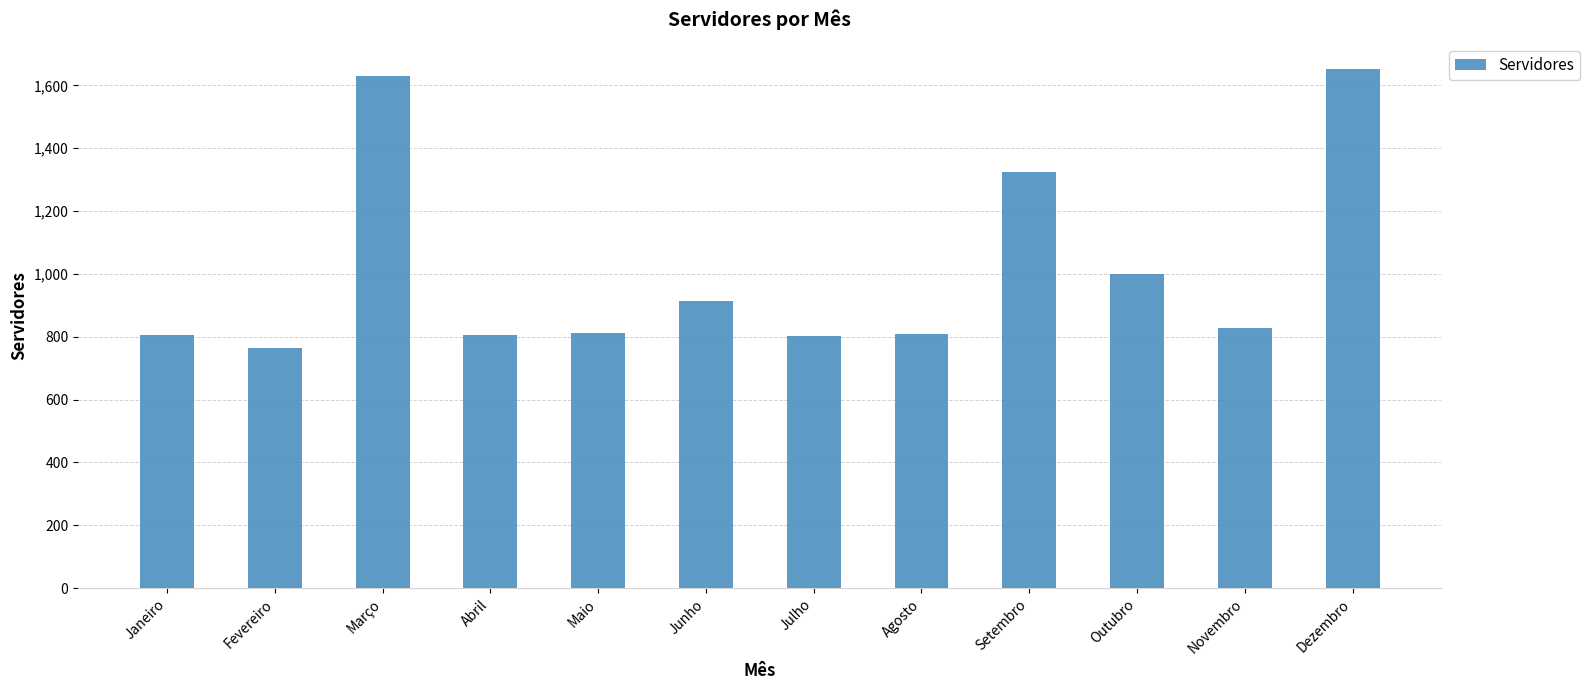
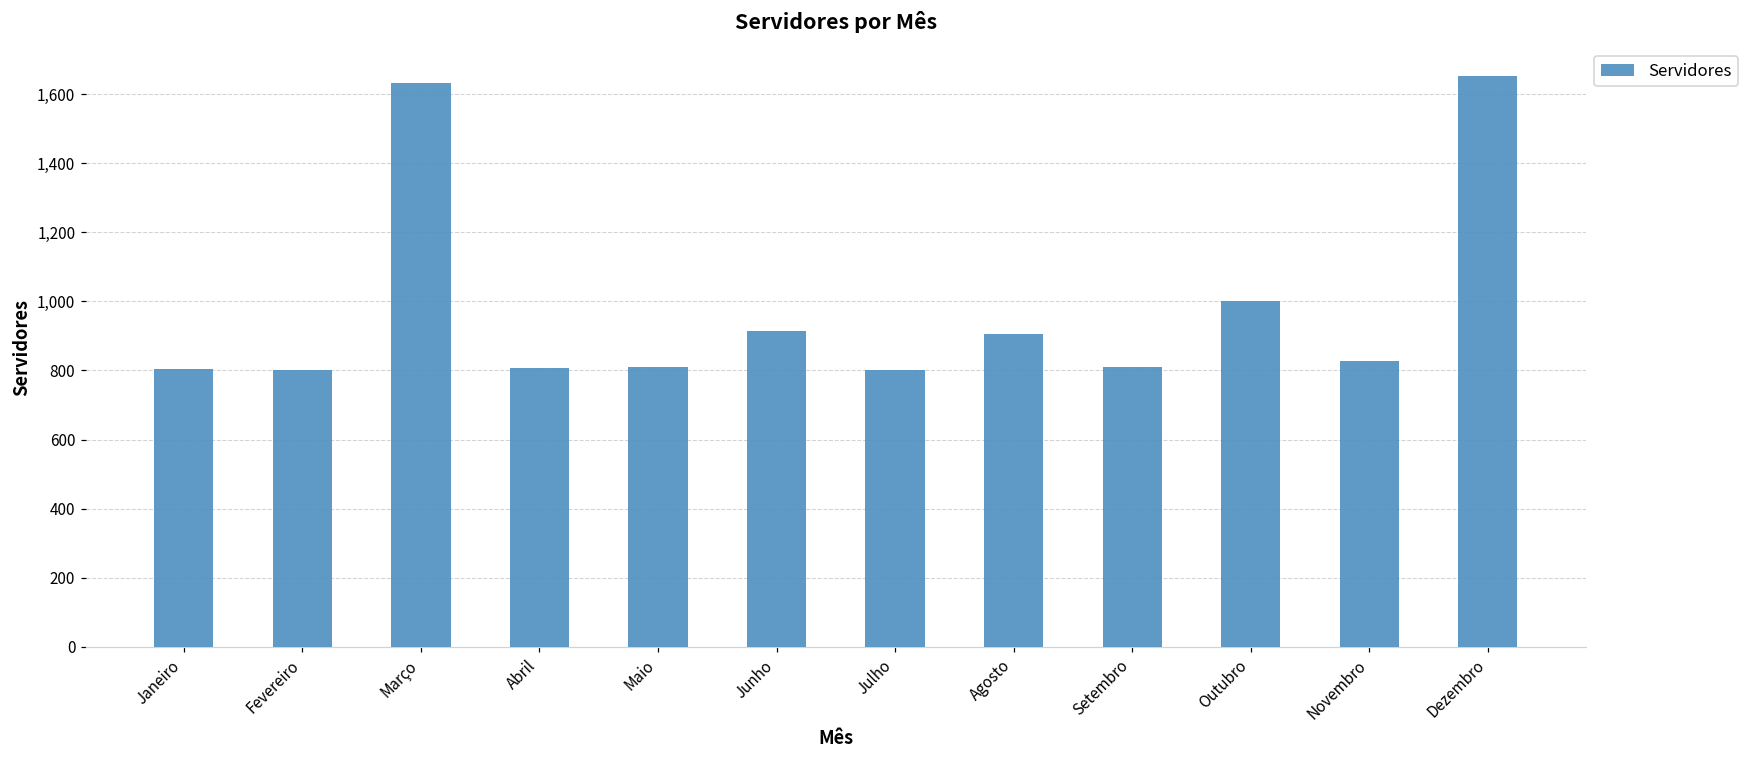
Fevereiro: 760 -> 800
Agosto: 810 -> 910
Setembro: 1,330 -> 810
